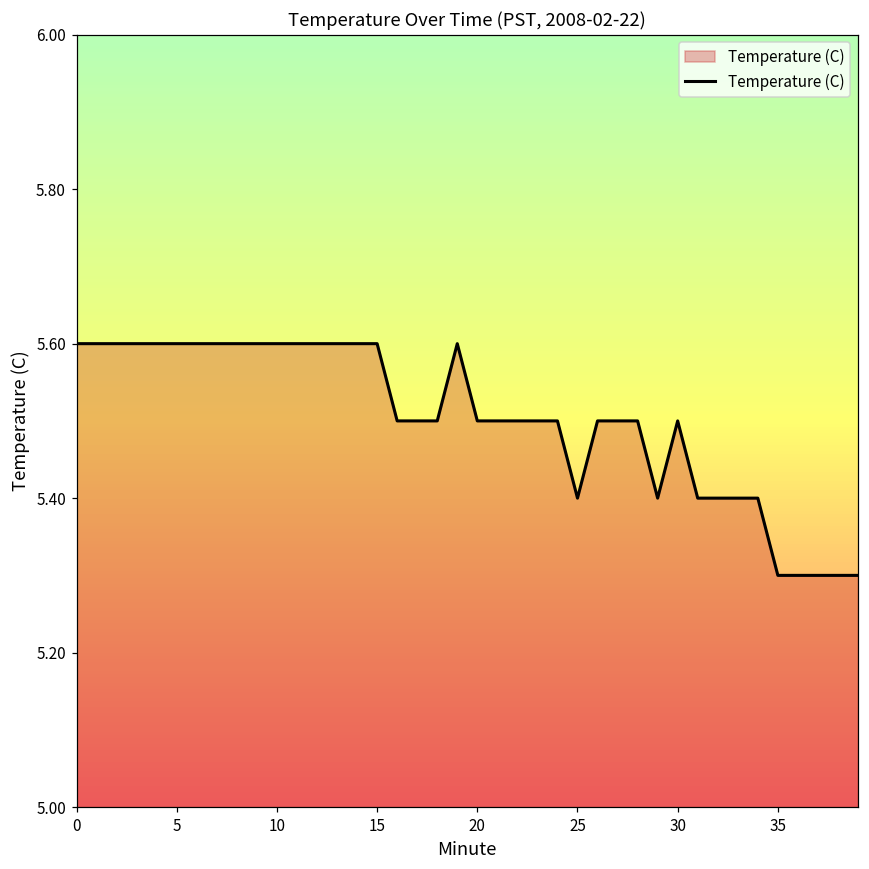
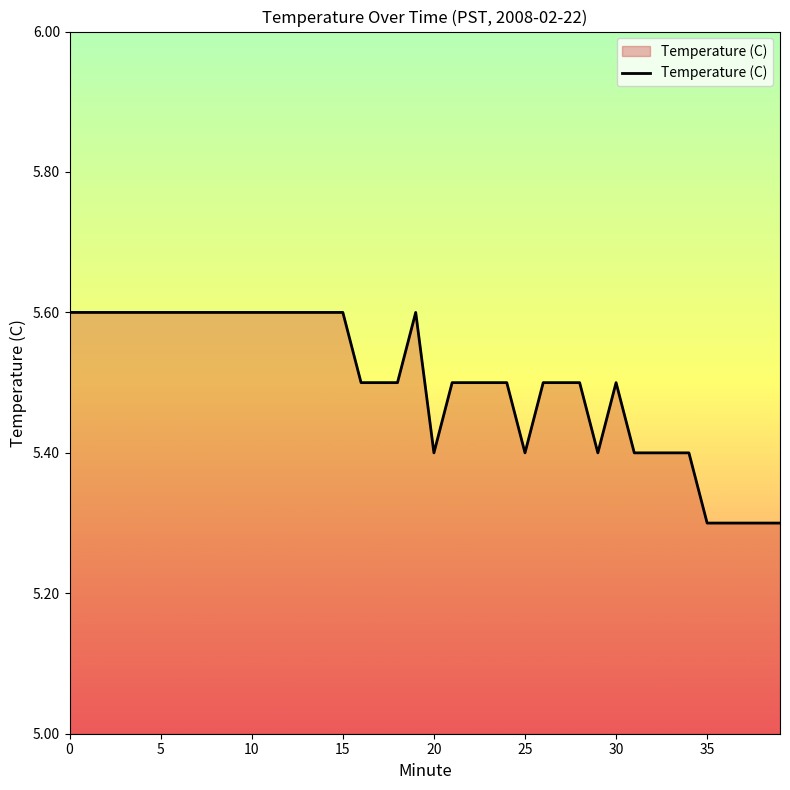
20: 5.5 -> 5.4
